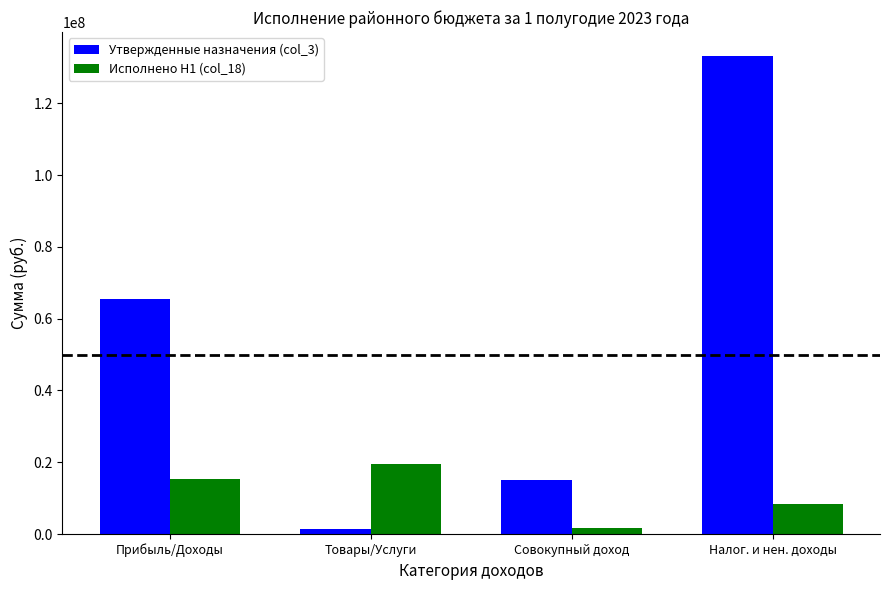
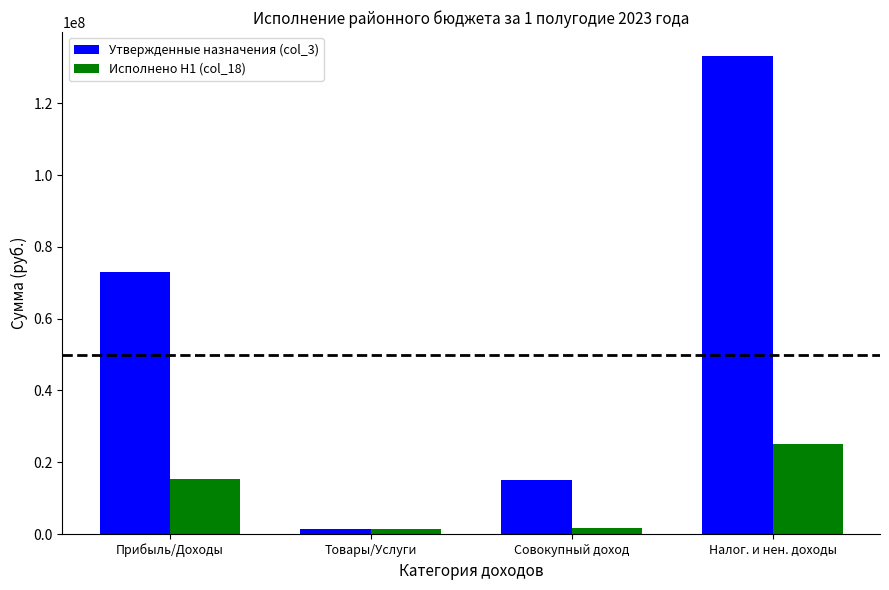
Утвержденные назначения (col_3), Прибыль/Доходы: 66000000 -> 73000000
Исполнено H1 (col_18), Товары/Услуги: 20000000 -> 1000000
Исполнено H1 (col_18), Налог. и нен. доходы: 8000000 -> 25000000
